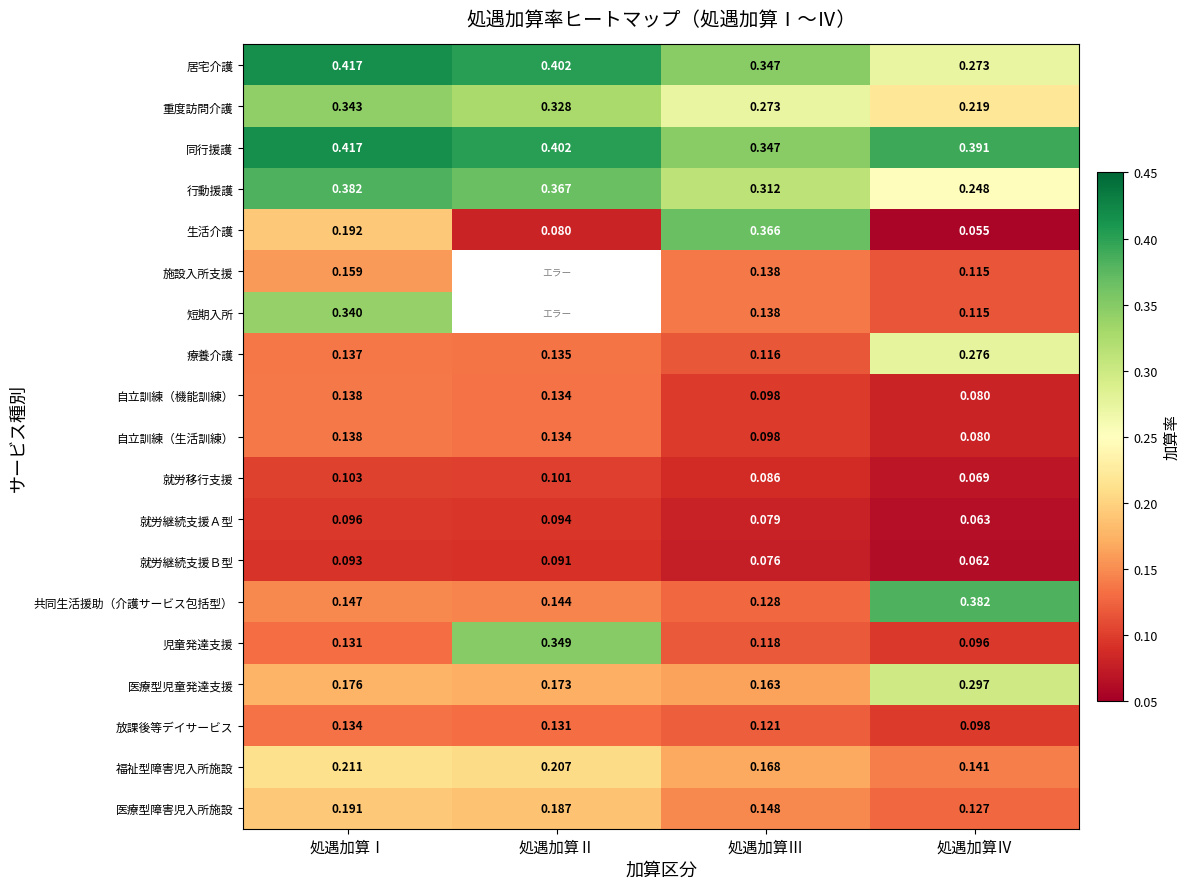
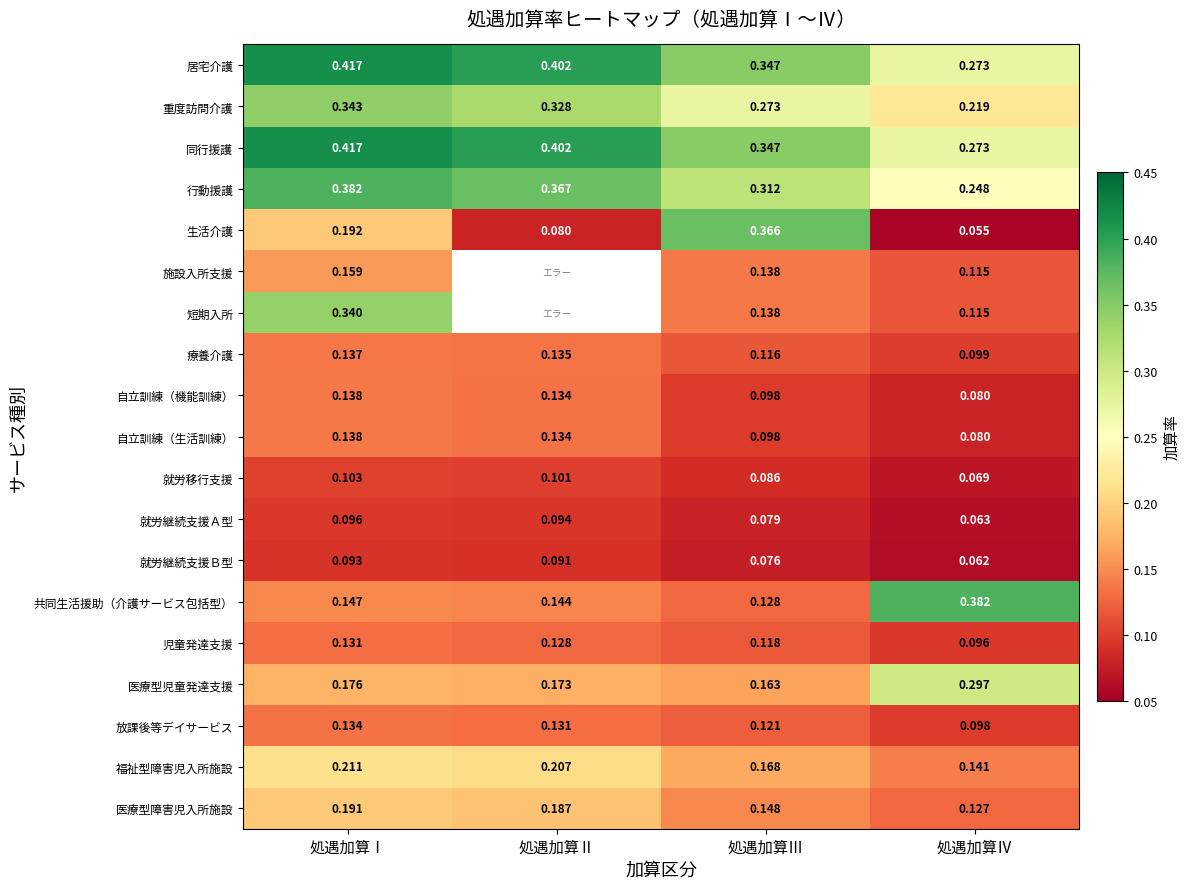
同行援護, 処遇加算Ⅳ: 0.391 -> 0.273
療養介護, 処遇加算Ⅳ: 0.276 -> 0.099
児童発達支援, 処遇加算Ⅱ: 0.349 -> 0.128
